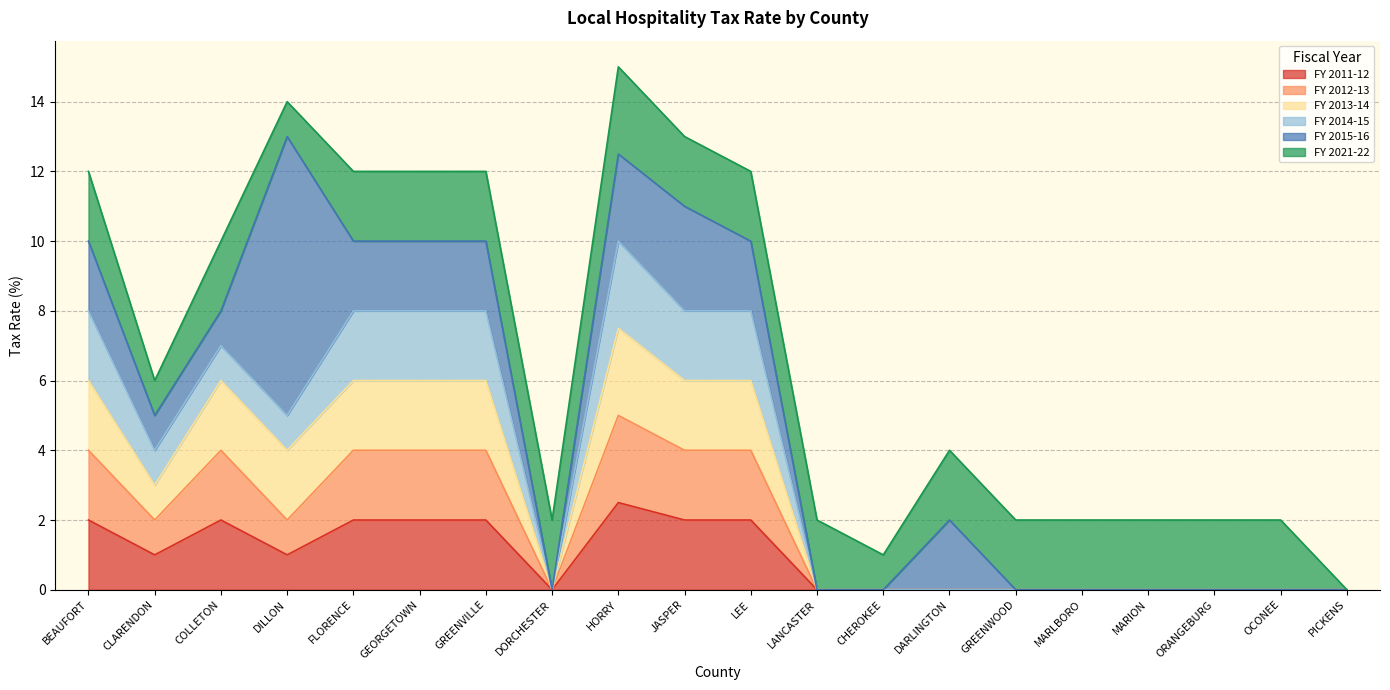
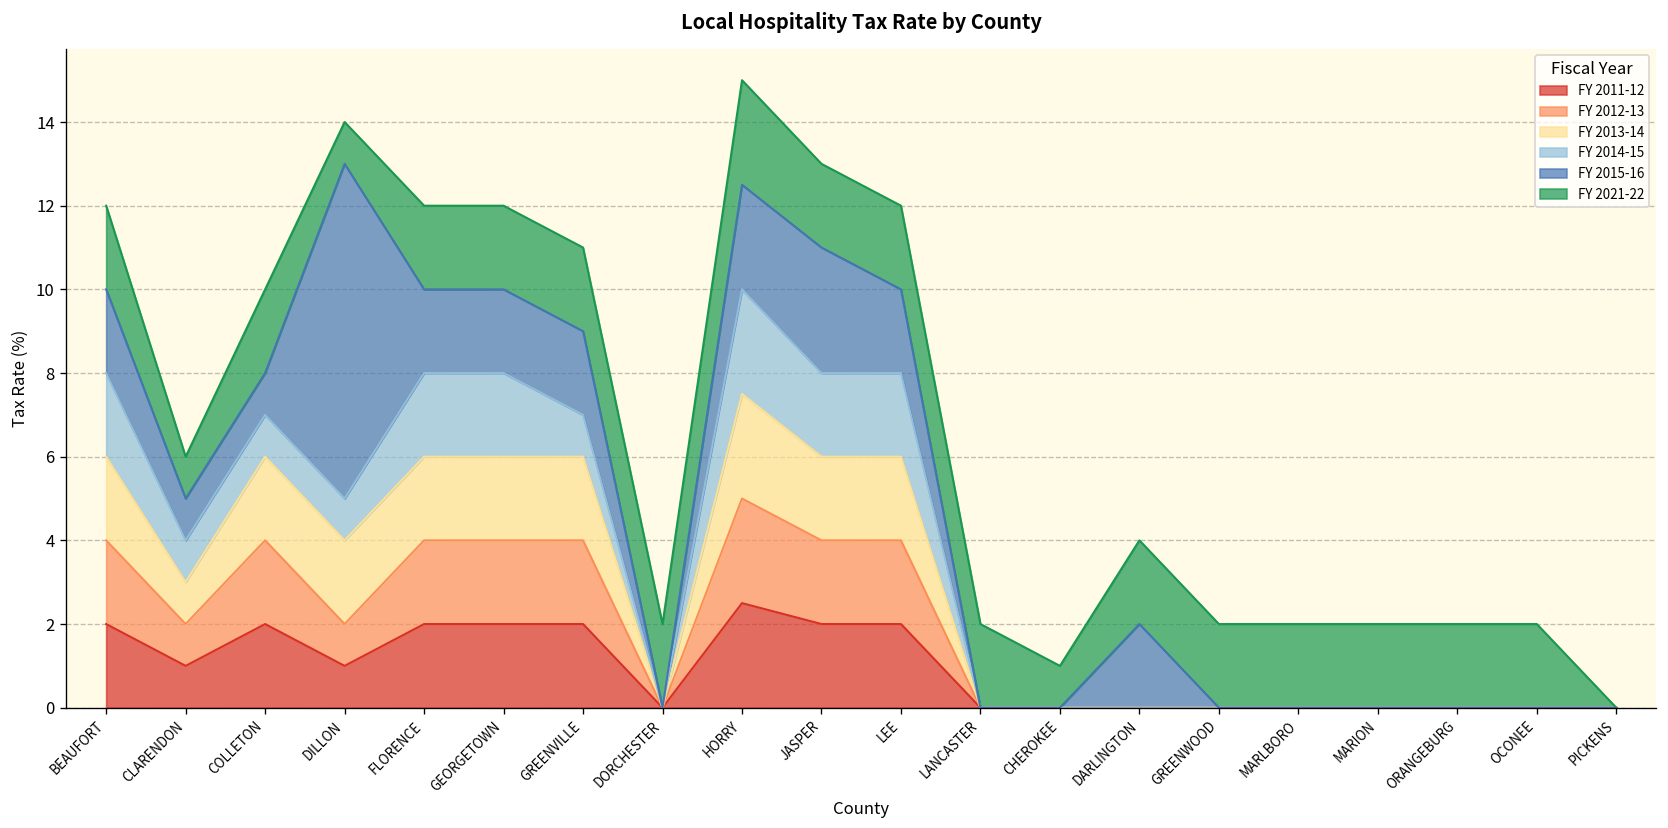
FY 2014-15, GREENVILLE: 2 -> 1
